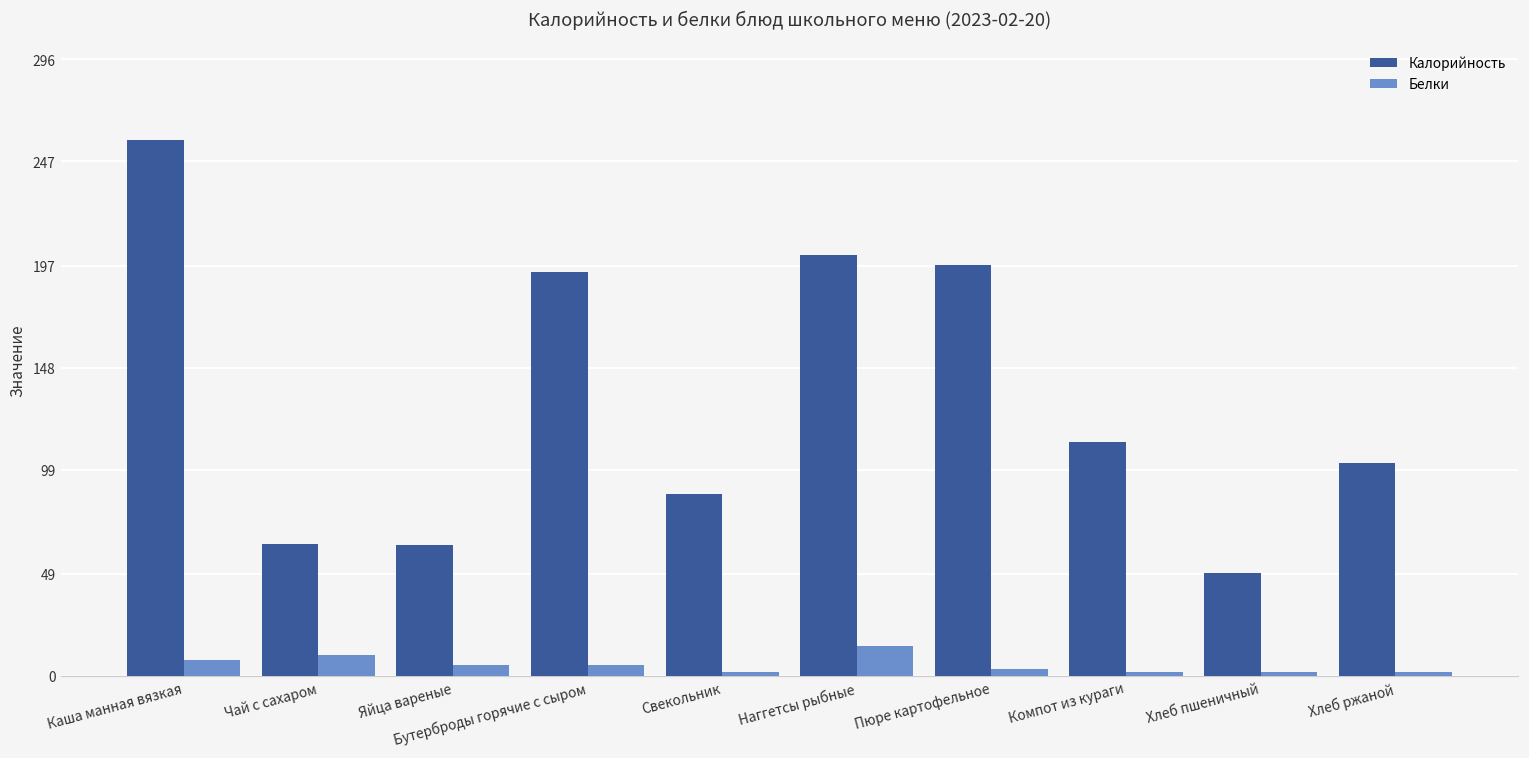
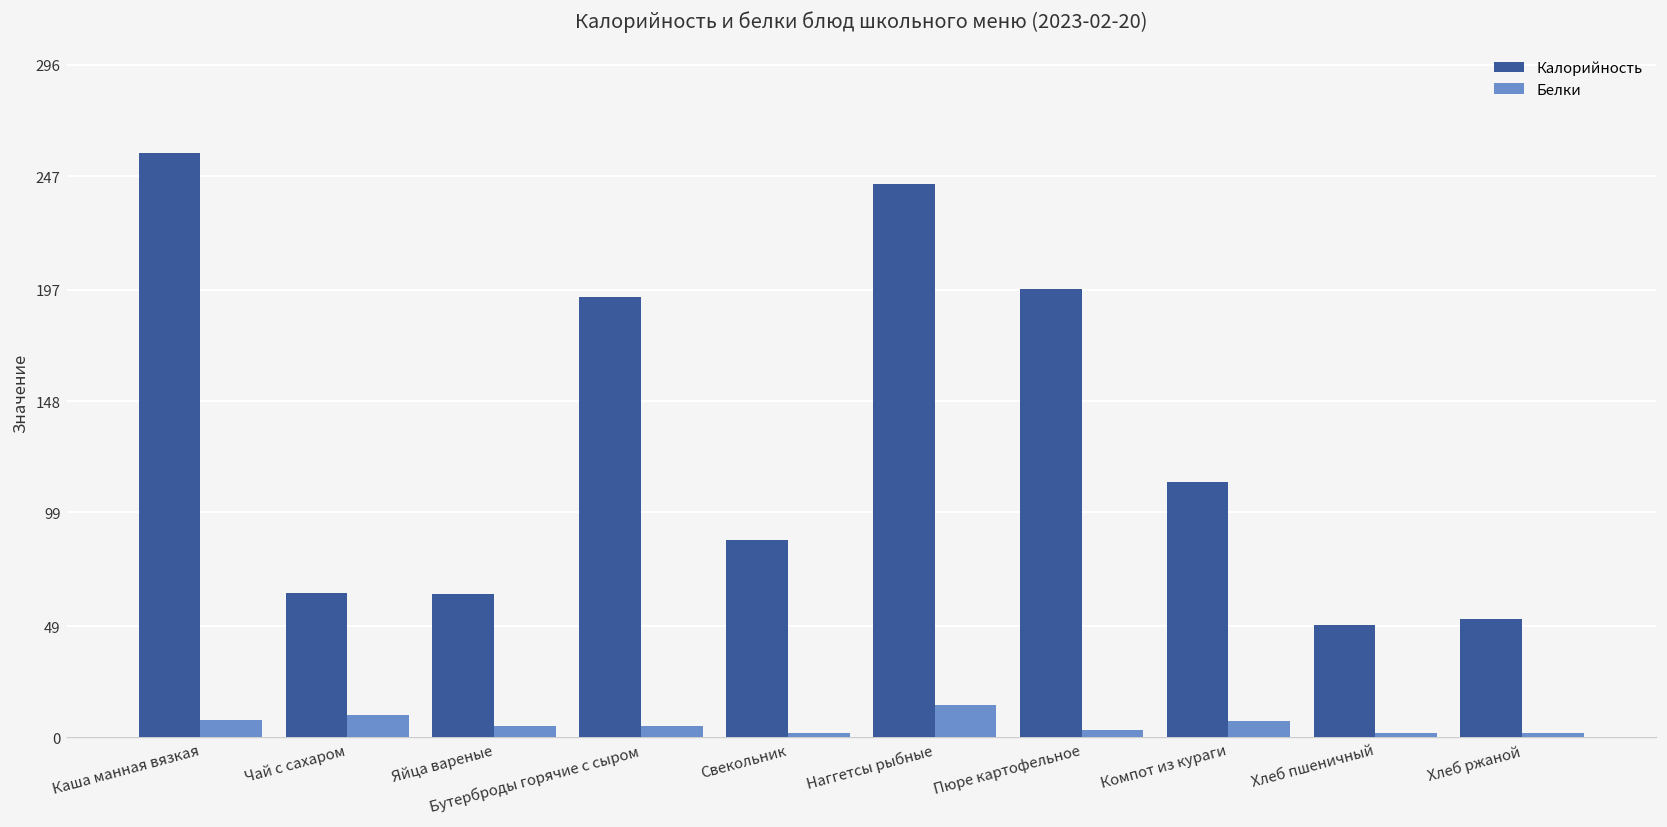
Калорийность, Наггетсы рыбные: 202 -> 244
Белки, Компот из кураги: 2 -> 7
Калорийность, Хлеб ржаной: 102 -> 52
